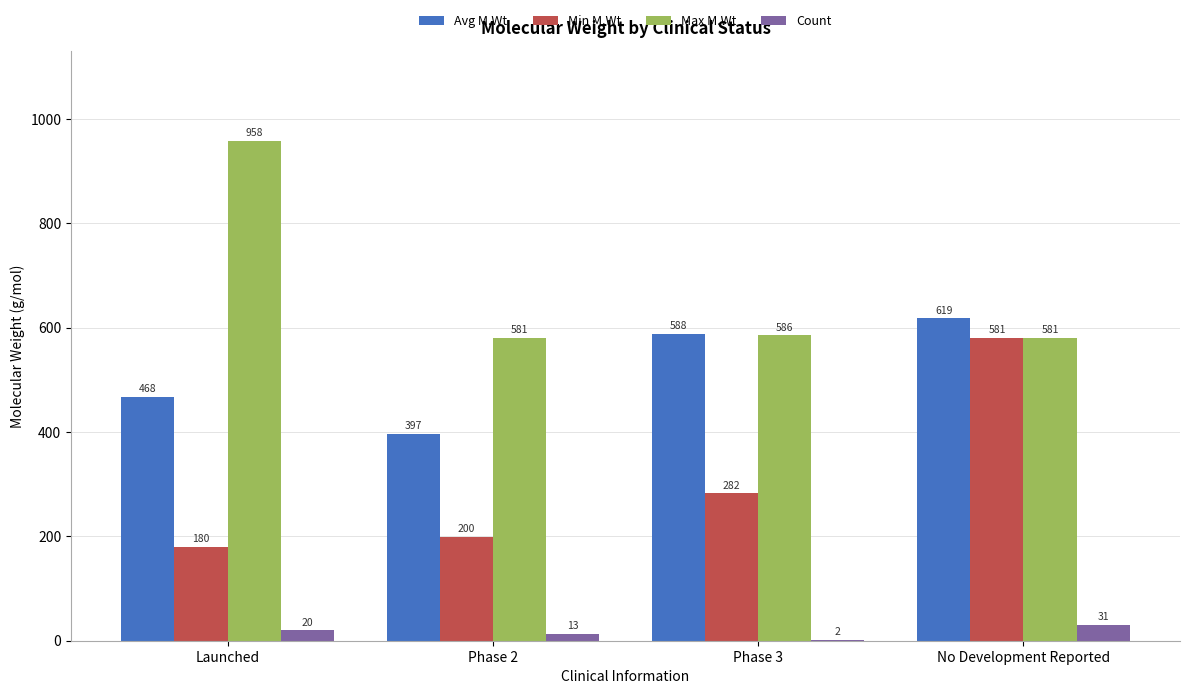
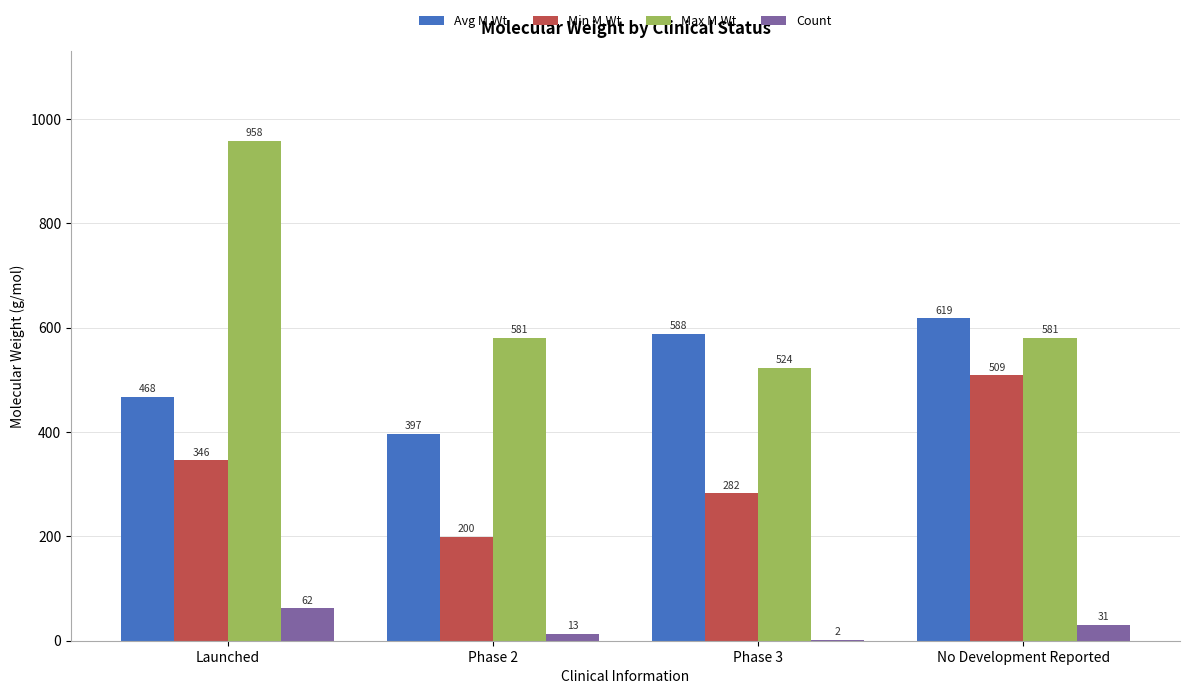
Min M.Wt, Launched: 180 -> 346
Count, Launched: 20 -> 62
Max M.Wt, Phase 3: 586 -> 524
Min M.Wt, No Development Reported: 581 -> 509
